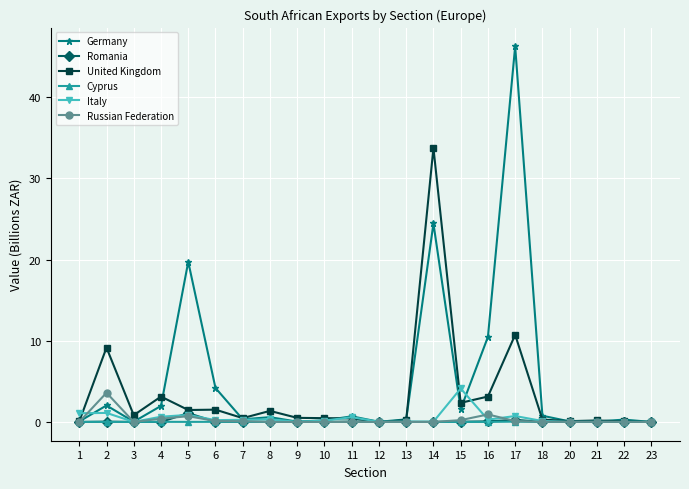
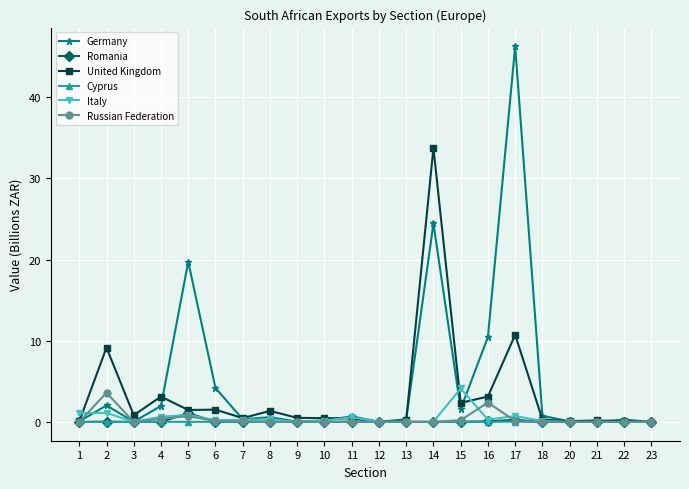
Russian Federation, 16: 1 -> 2
